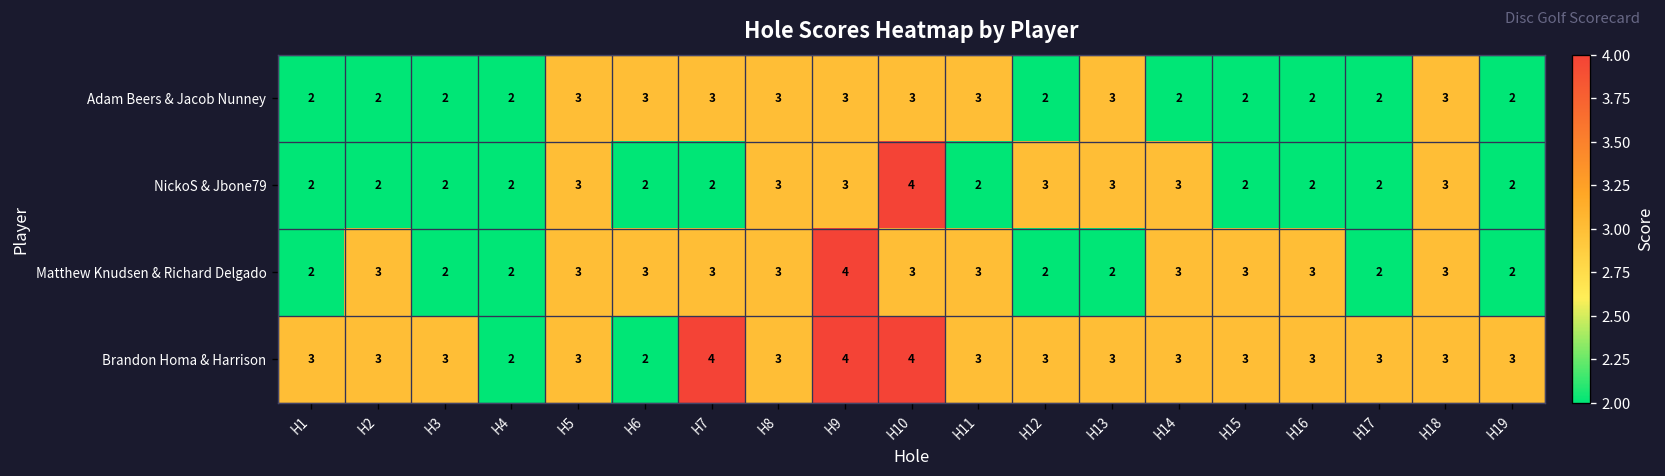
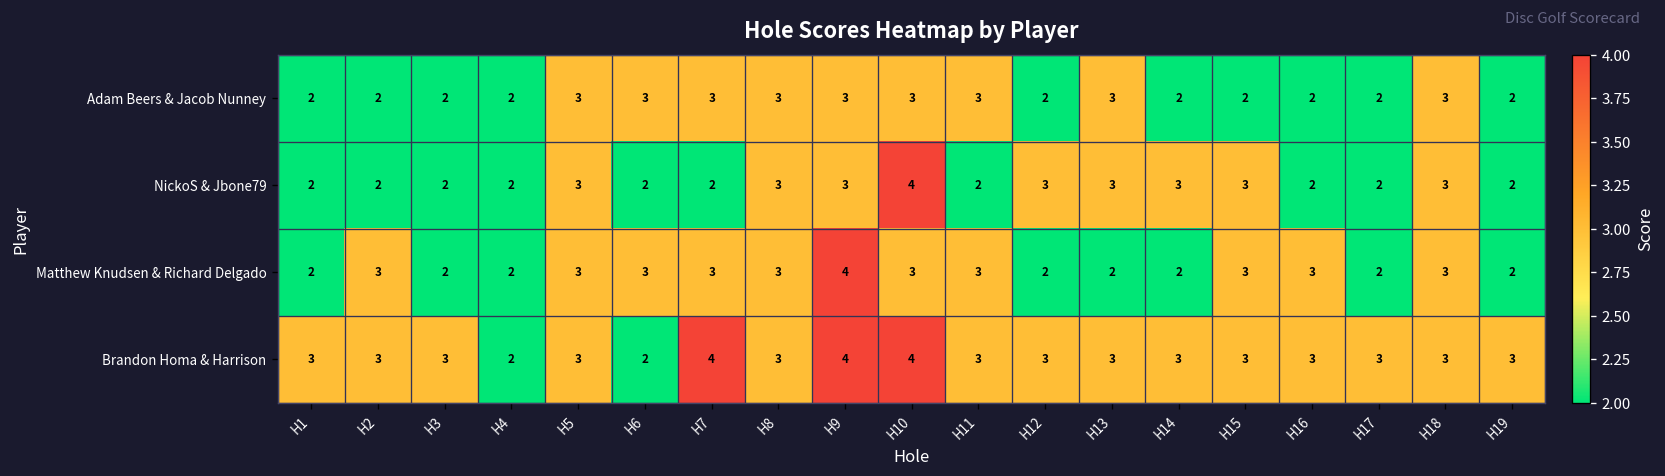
NickoS & Jbone79, H15: 2 -> 3
Matthew Knudsen & Richard Delgado, H14: 3 -> 2
